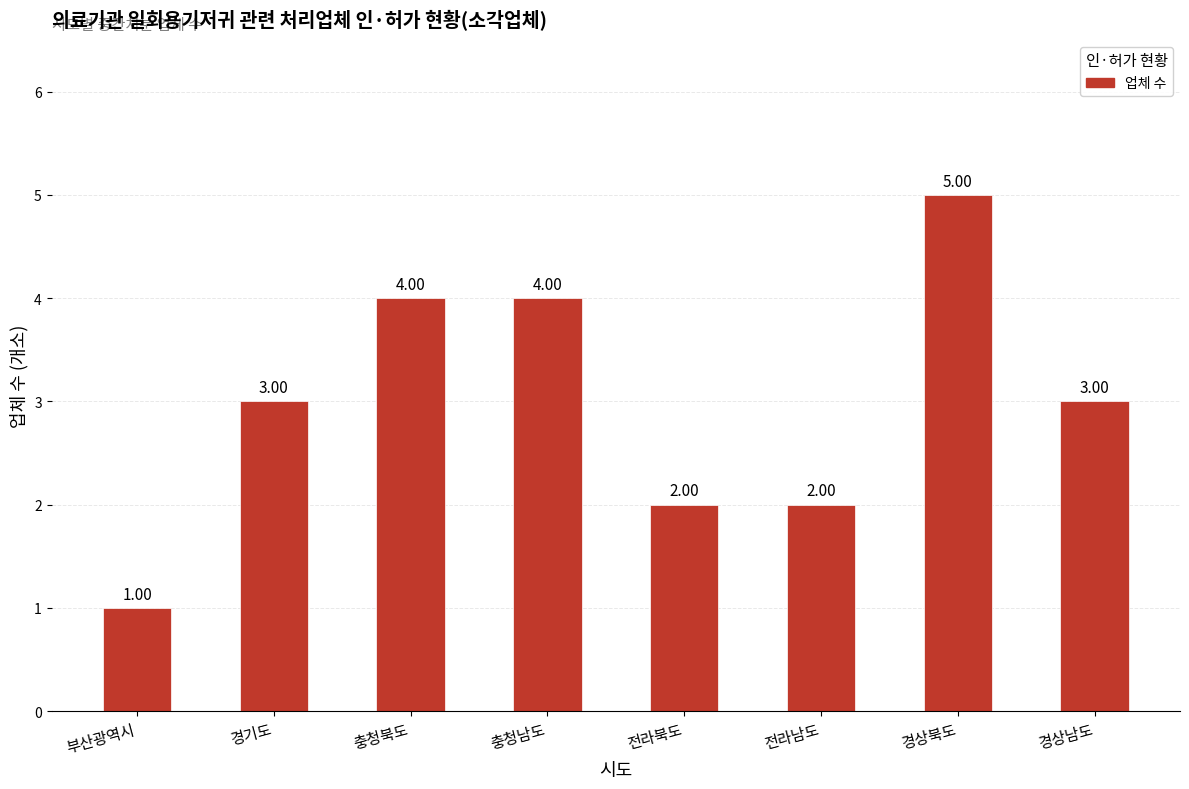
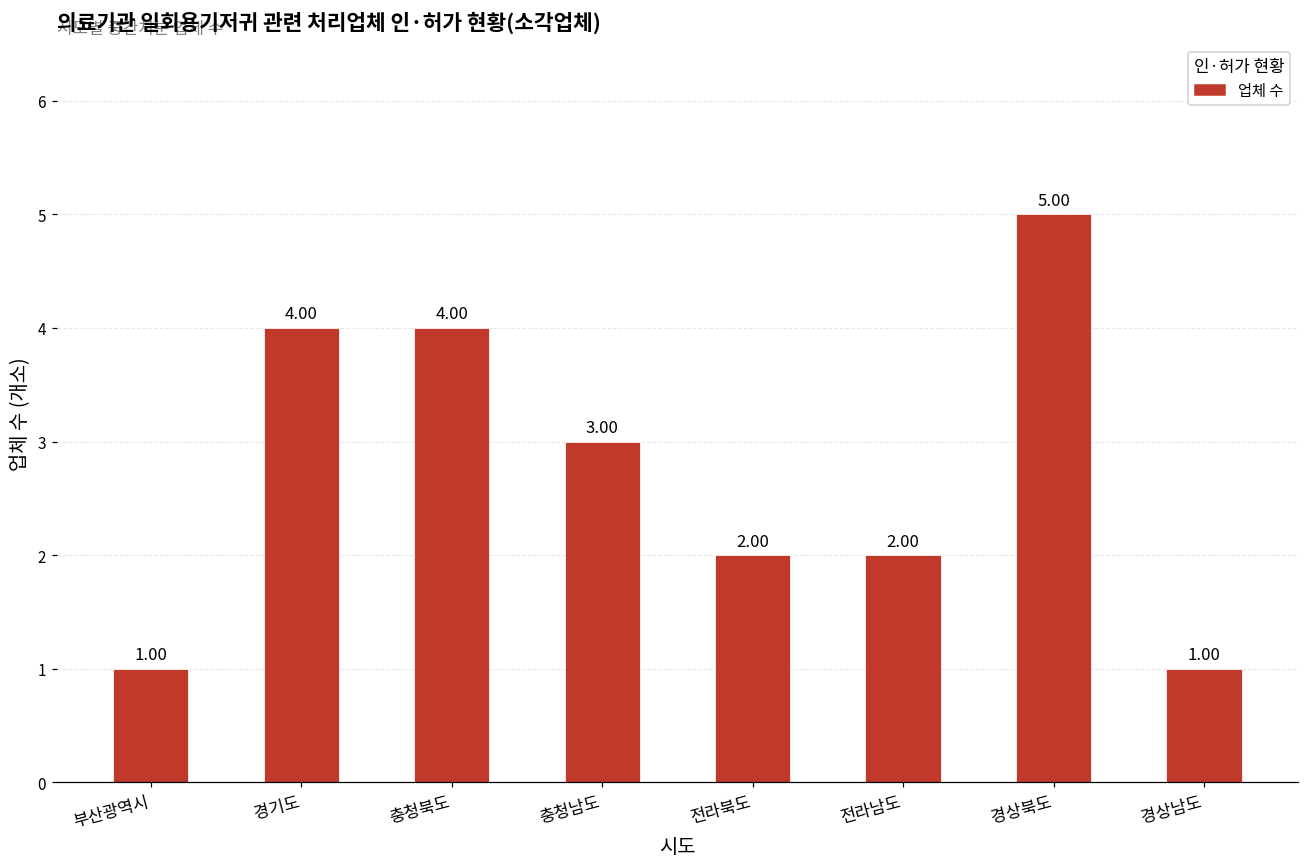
경기도: 3.00 -> 4.00
충청남도: 4.00 -> 3.00
경상남도: 3.00 -> 1.00
